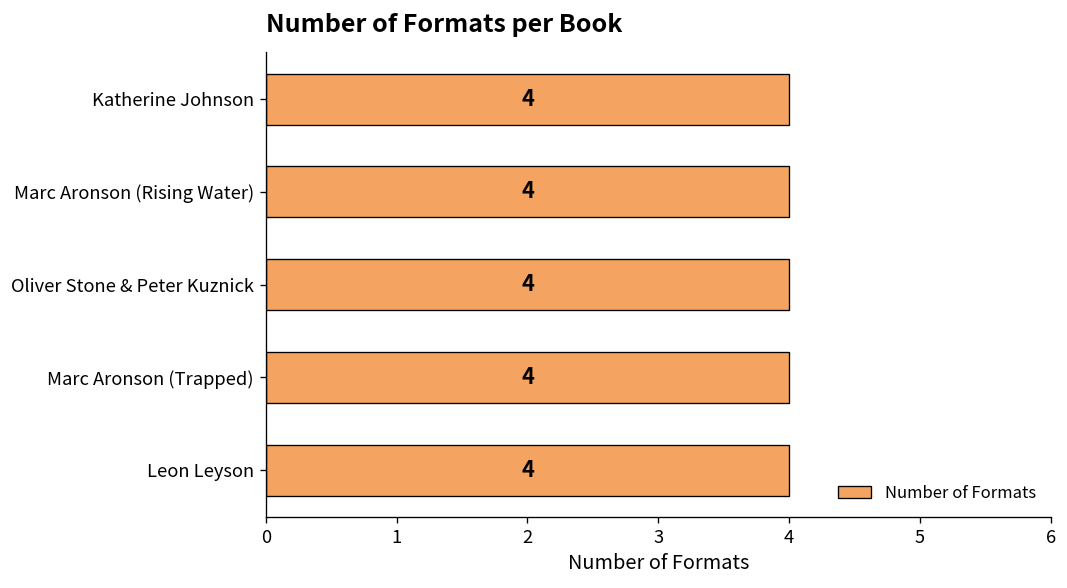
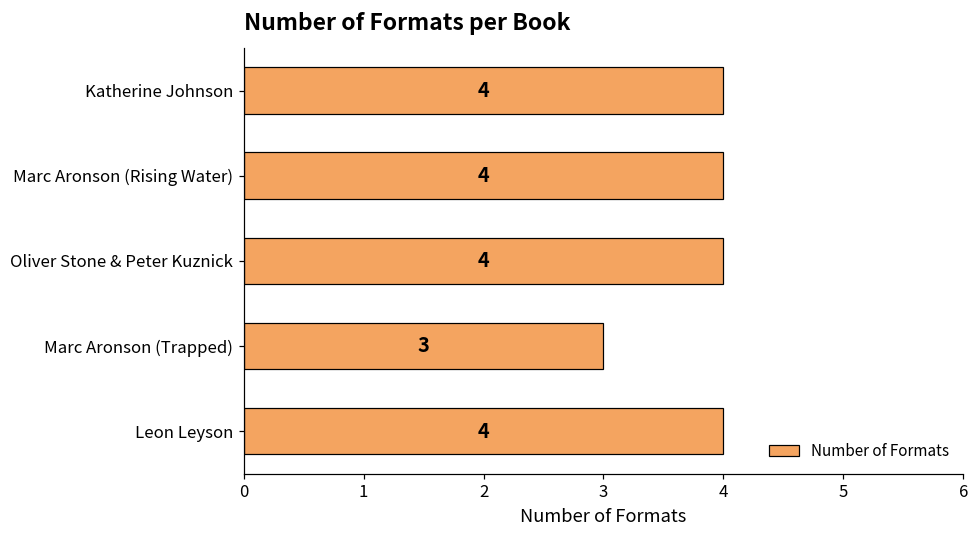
Marc Aronson (Trapped): 4 -> 3
